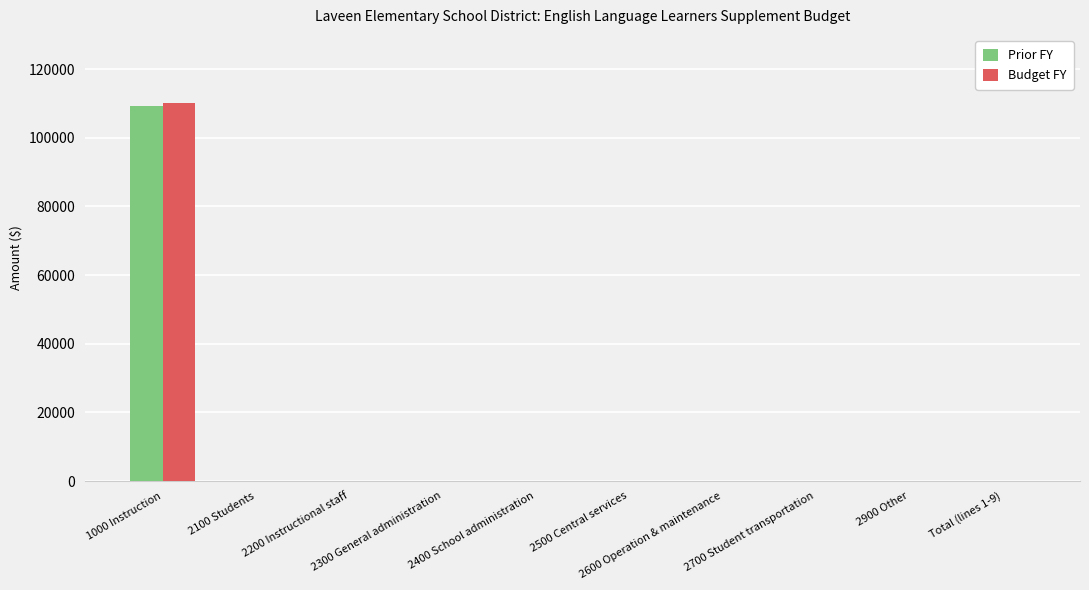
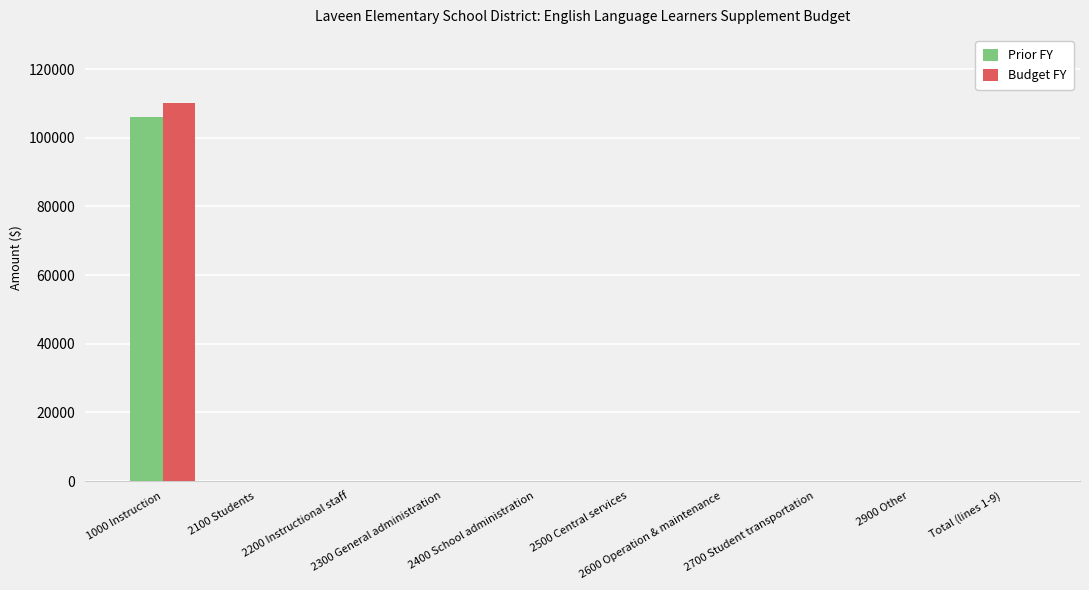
Prior FY, 1000 Instruction: 109000 -> 106000
